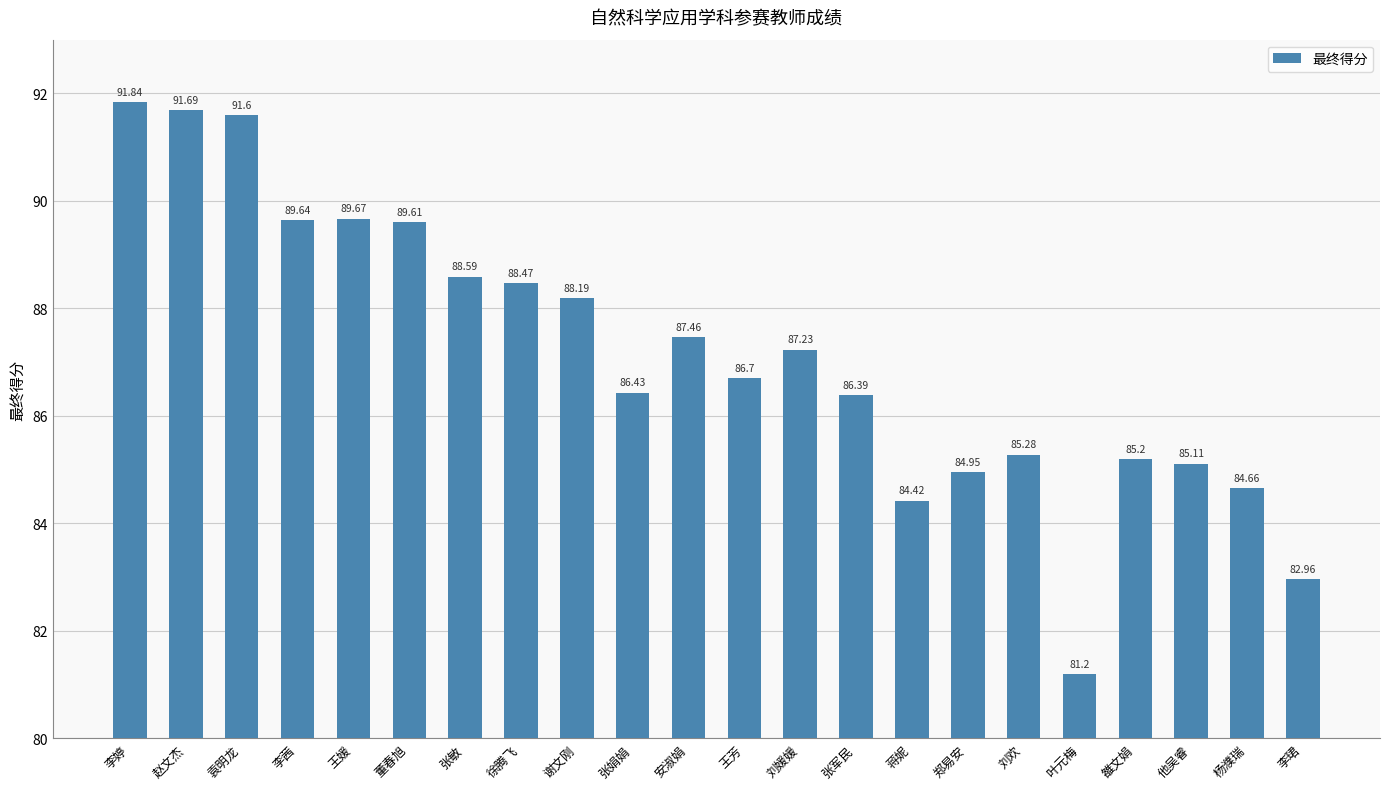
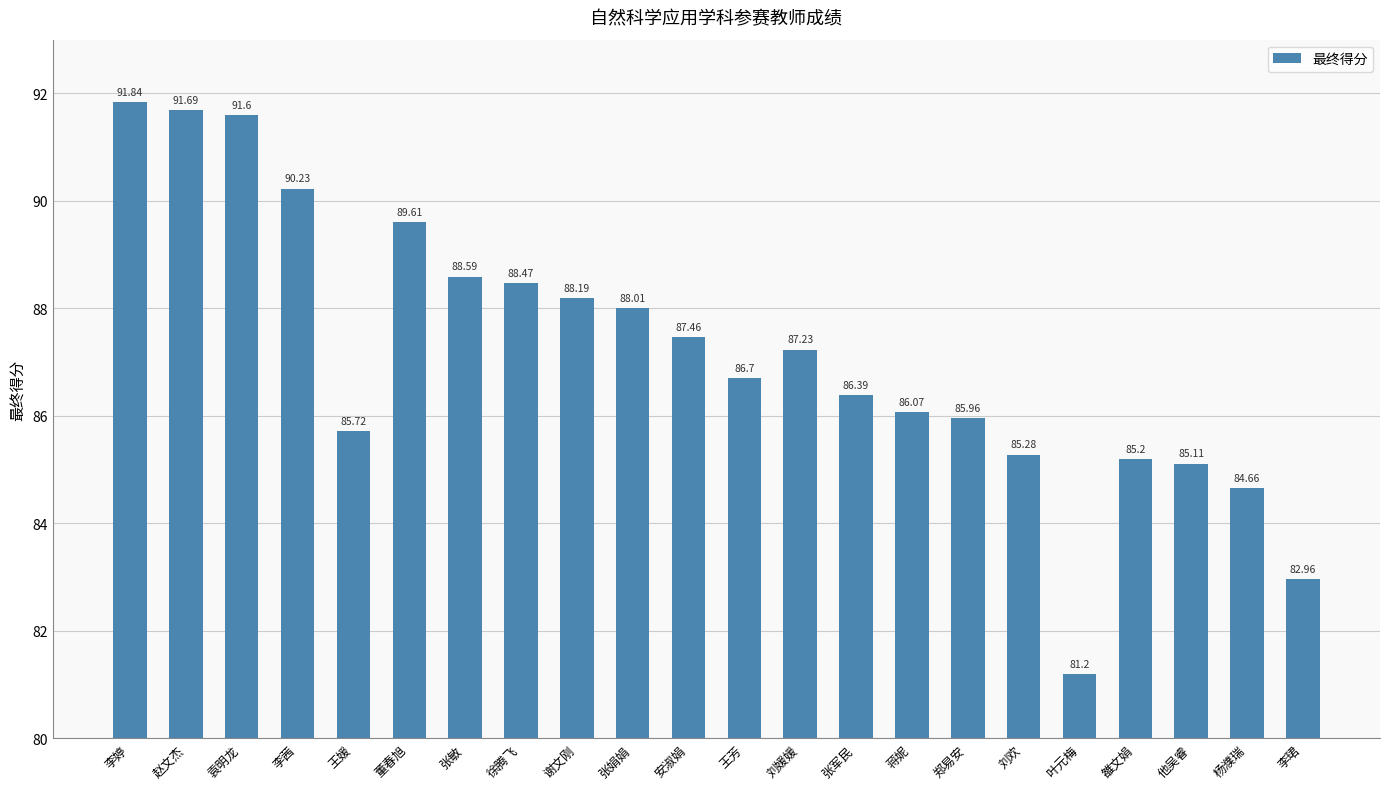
李茜: 89.64 -> 90.23
王媛: 89.67 -> 85.72
张娟娟: 86.43 -> 88.01
蒋妮: 84.42 -> 86.07
郑易安: 84.95 -> 85.96
